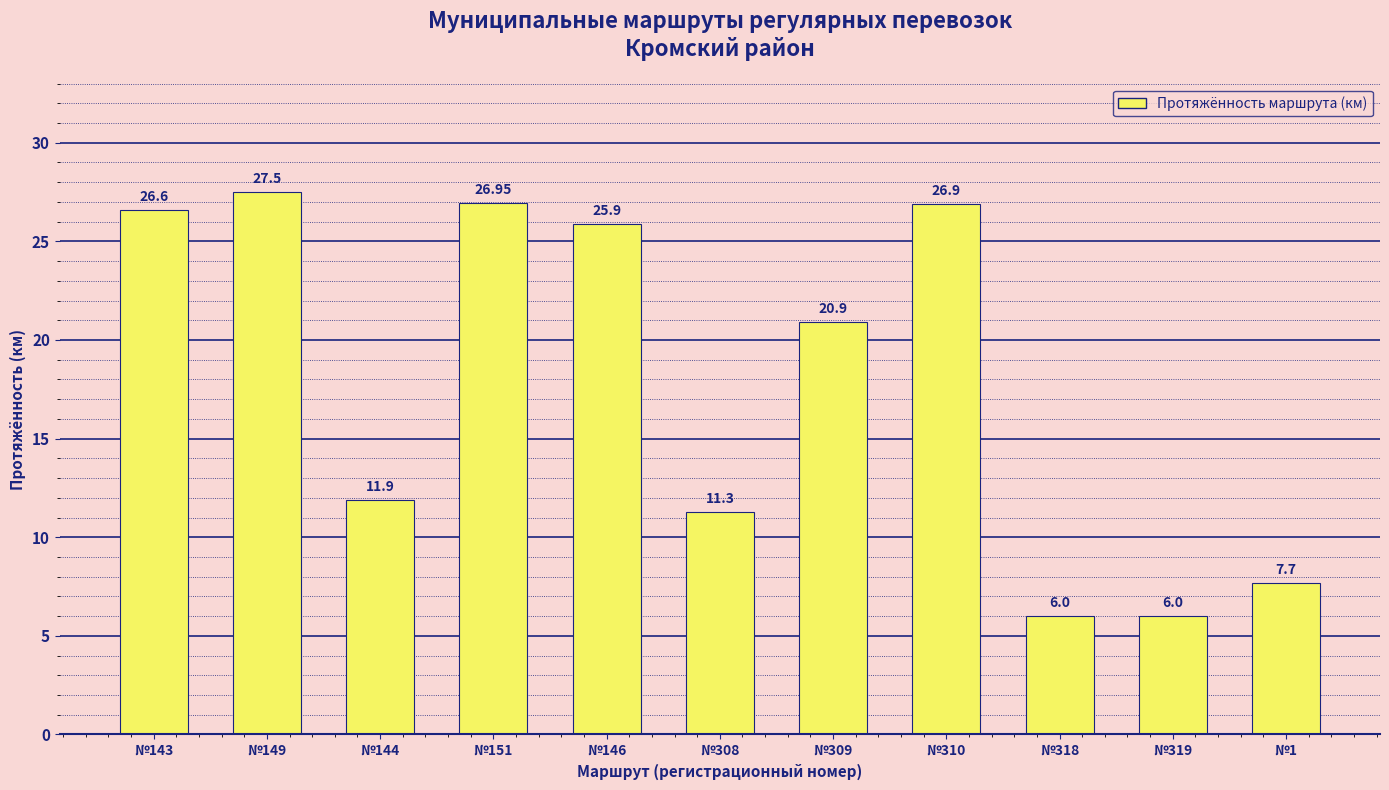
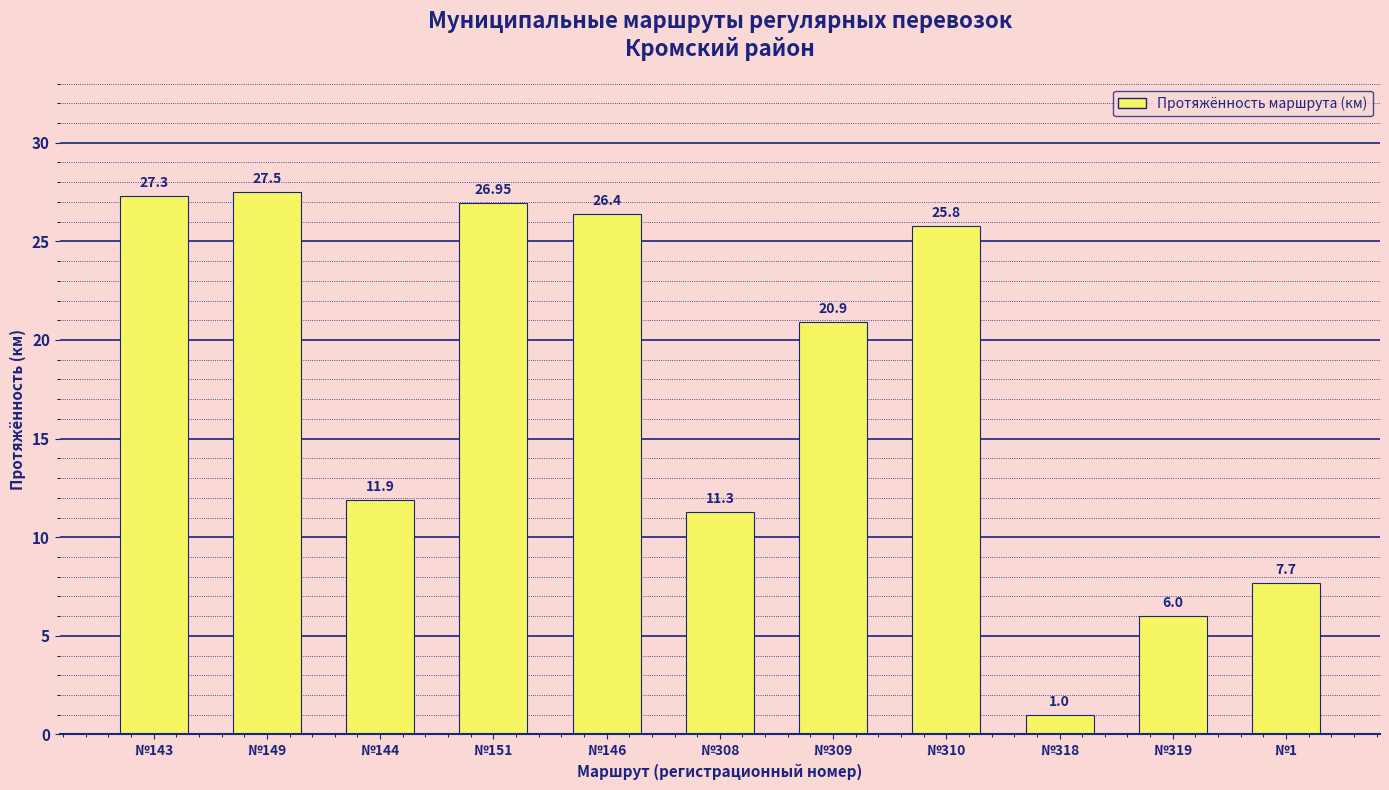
№143: 26.6 -> 27.3
№146: 25.9 -> 26.4
№310: 26.9 -> 25.8
№318: 6.0 -> 1.0
